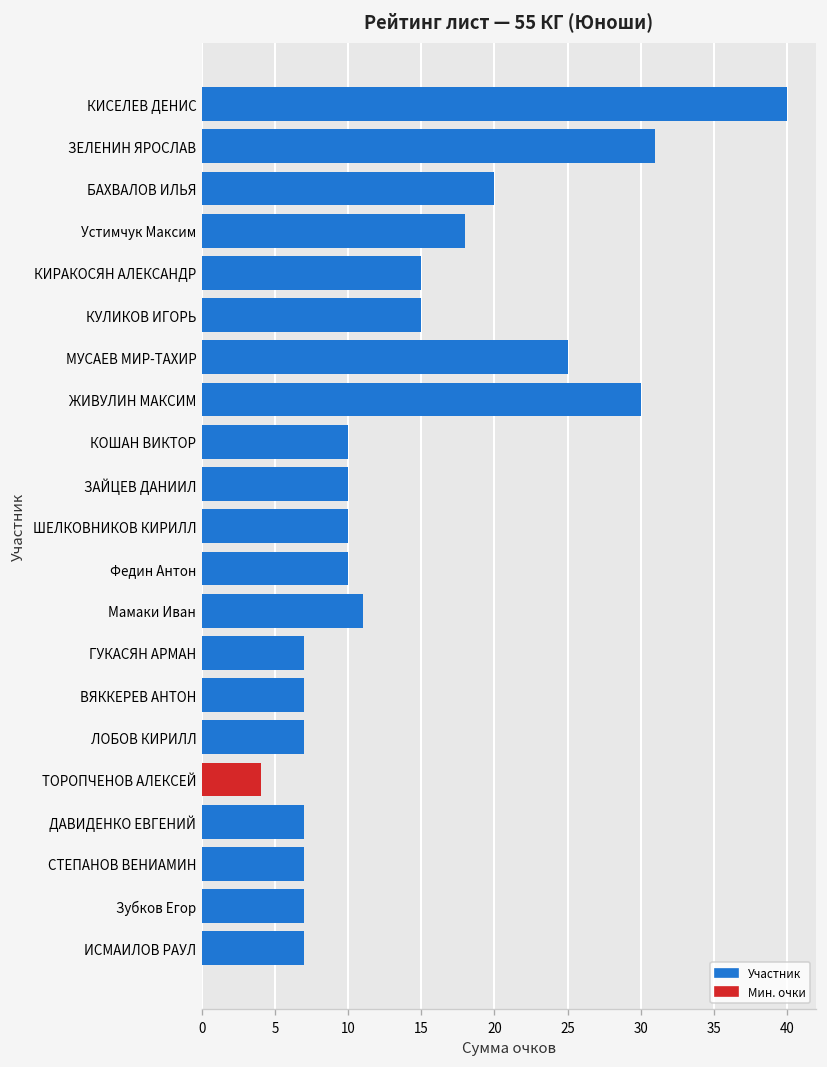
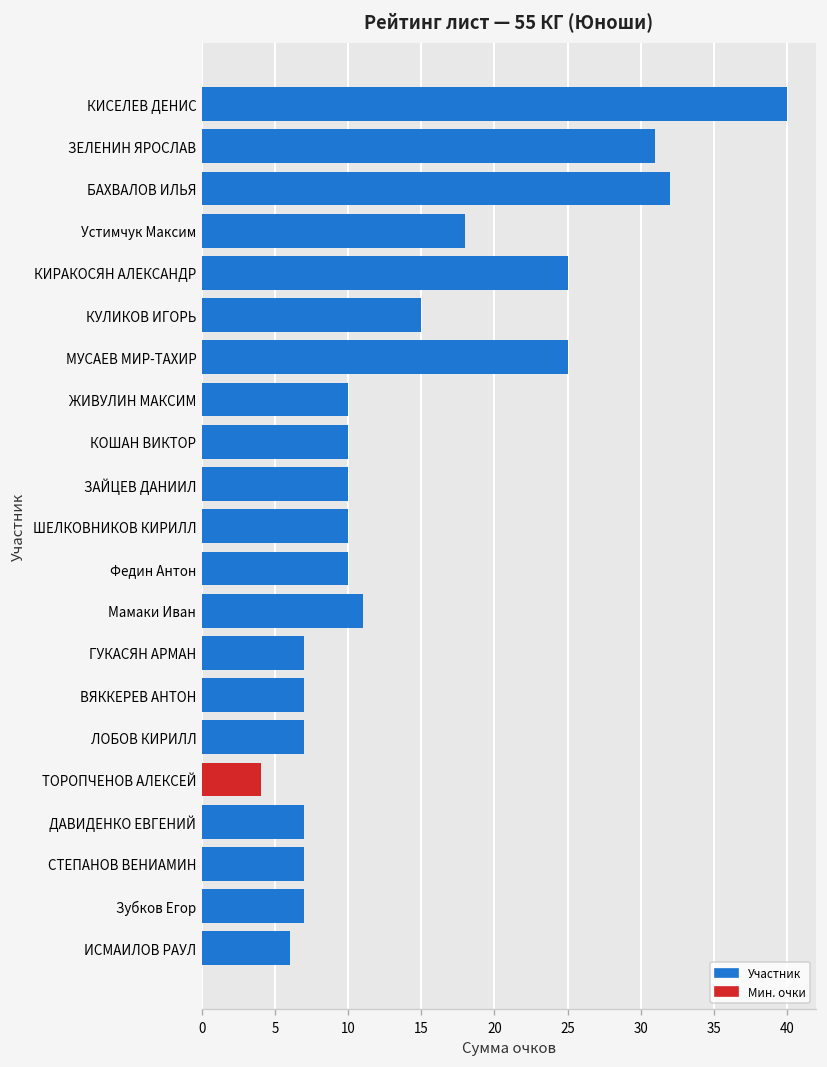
БАХВАЛОВ ИЛЬЯ: 20 -> 32
КИРАКОСЯН АЛЕКСАНДР: 15 -> 25
ЖИВУЛИН МАКСИМ: 30 -> 10
ИСМАИЛОВ РАУЛ: 7 -> 6
